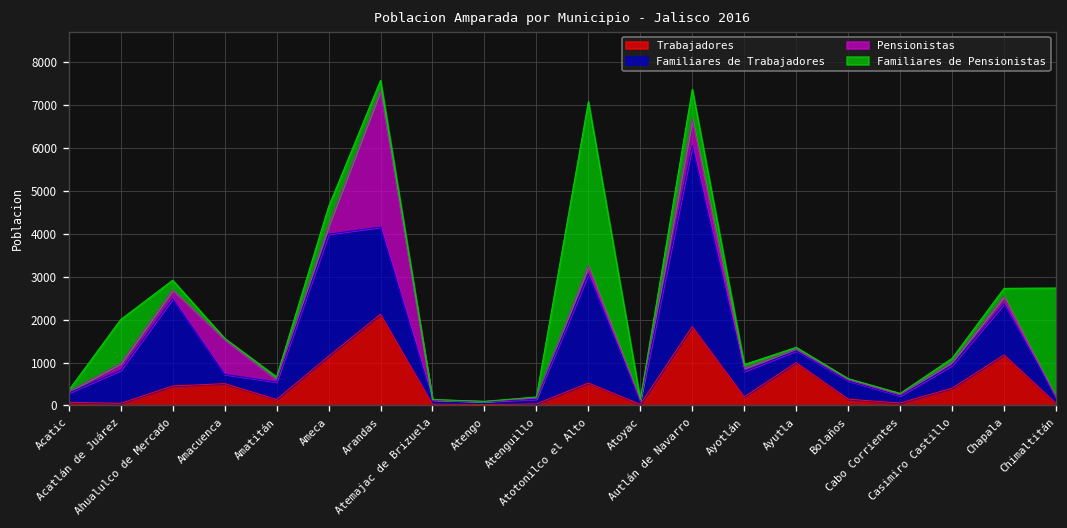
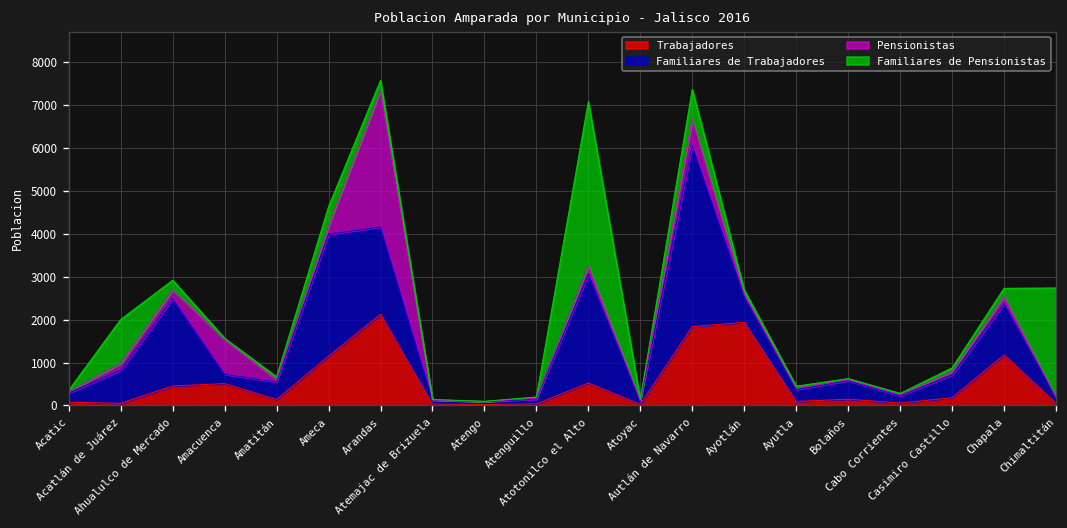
Trabajadores, Ayotlán: 200 -> 1900
Trabajadores, Ayutla: 1000 -> 100
Trabajadores, Casimiro Castillo: 400 -> 200
